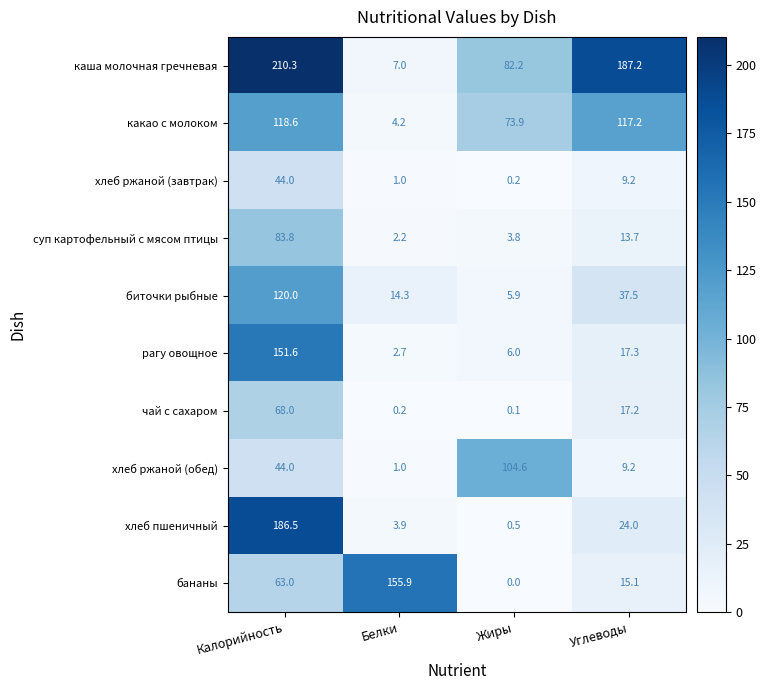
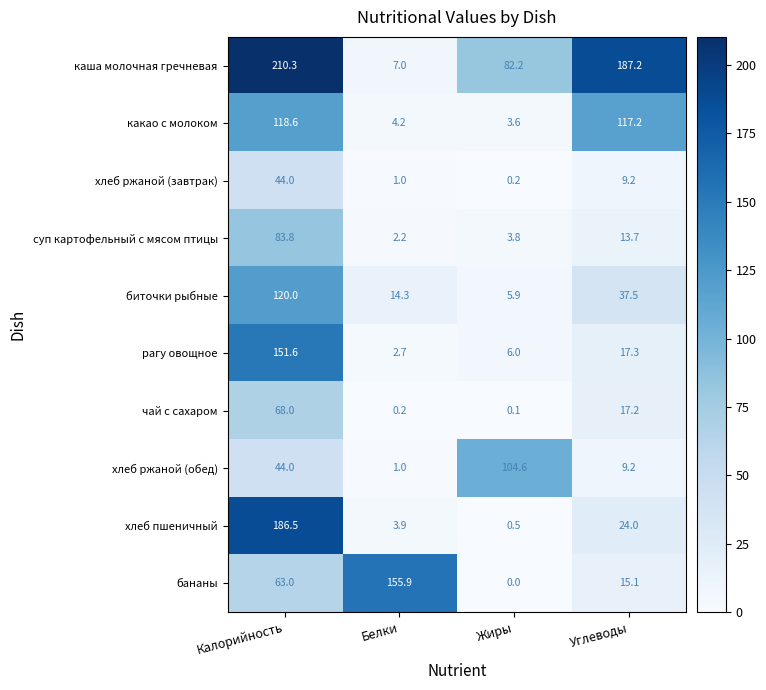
какао с молоком, Жиры: 73.9 -> 3.6
